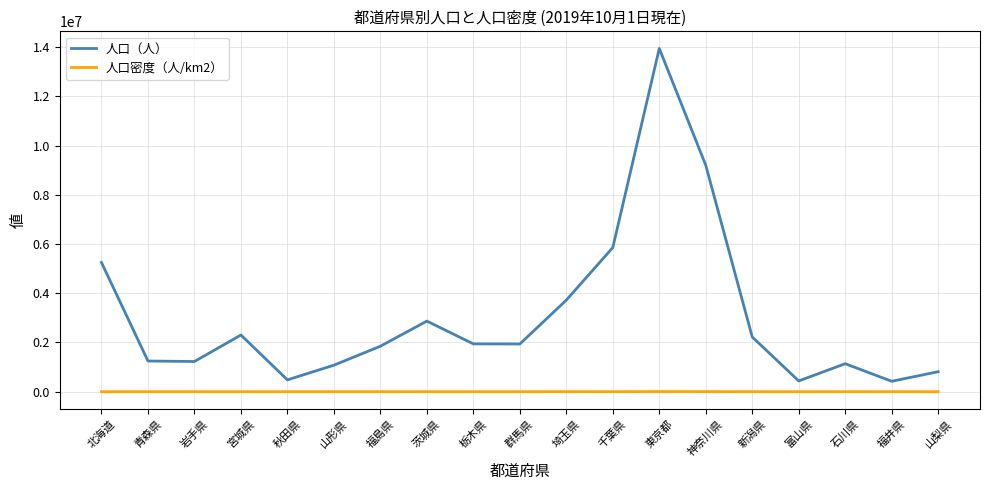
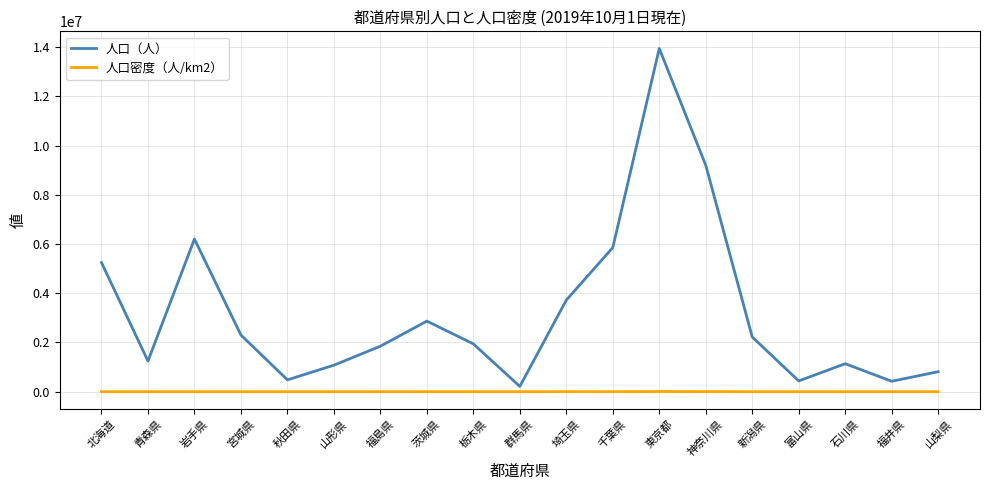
人口（人）, 岩手県: 1200000 -> 6200000
人口（人）, 群馬県: 1900000 -> 200000
